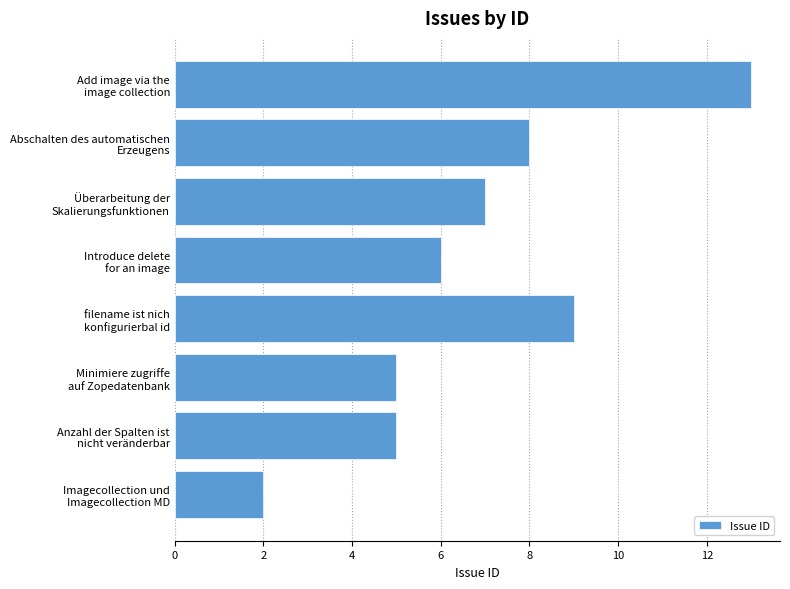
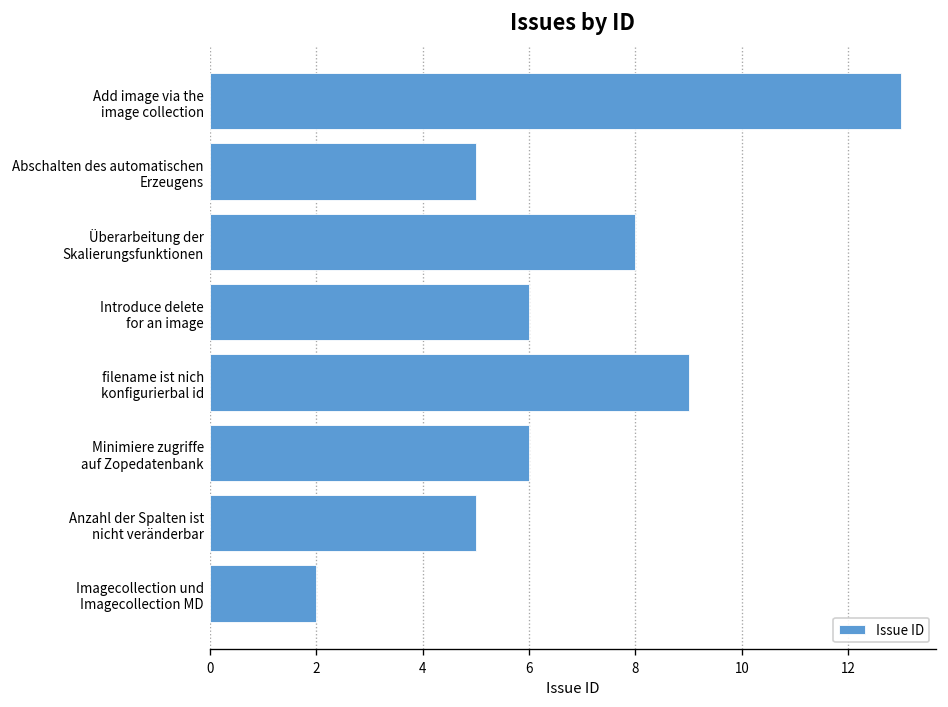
Abschalten des automatischen Erzeugens: 8 -> 5
Überarbeitung der Skalierungsfunktionen: 7 -> 8
Minimiere zugriffe auf Zopedatenbank: 5 -> 6
